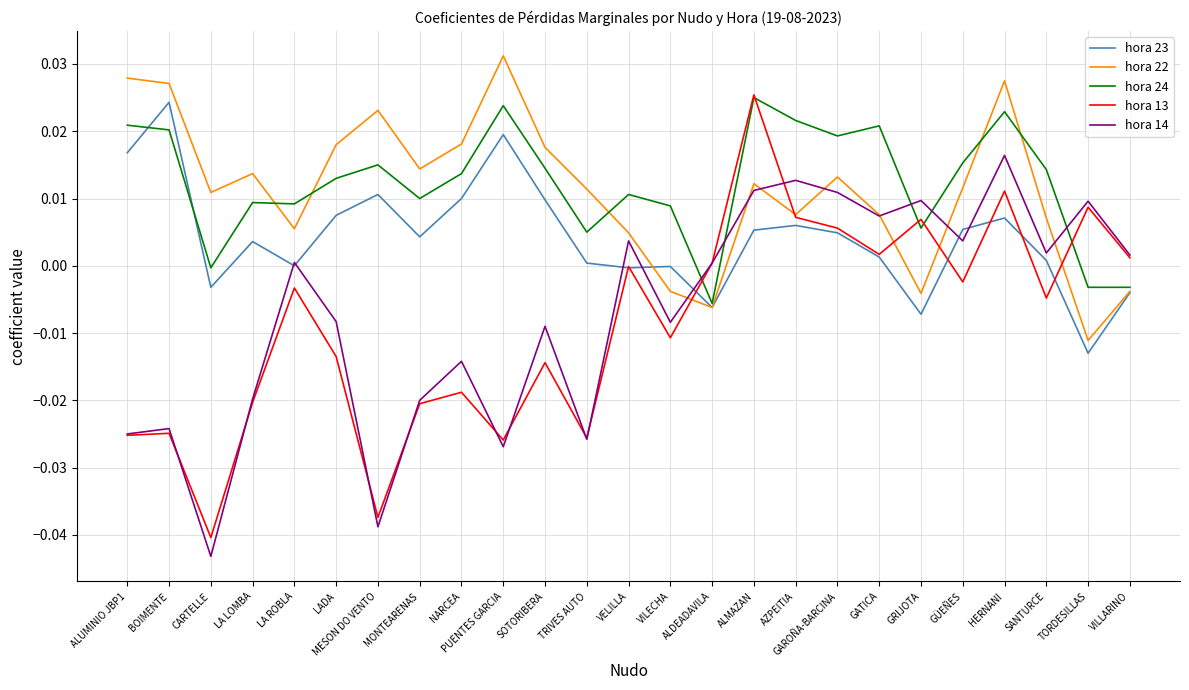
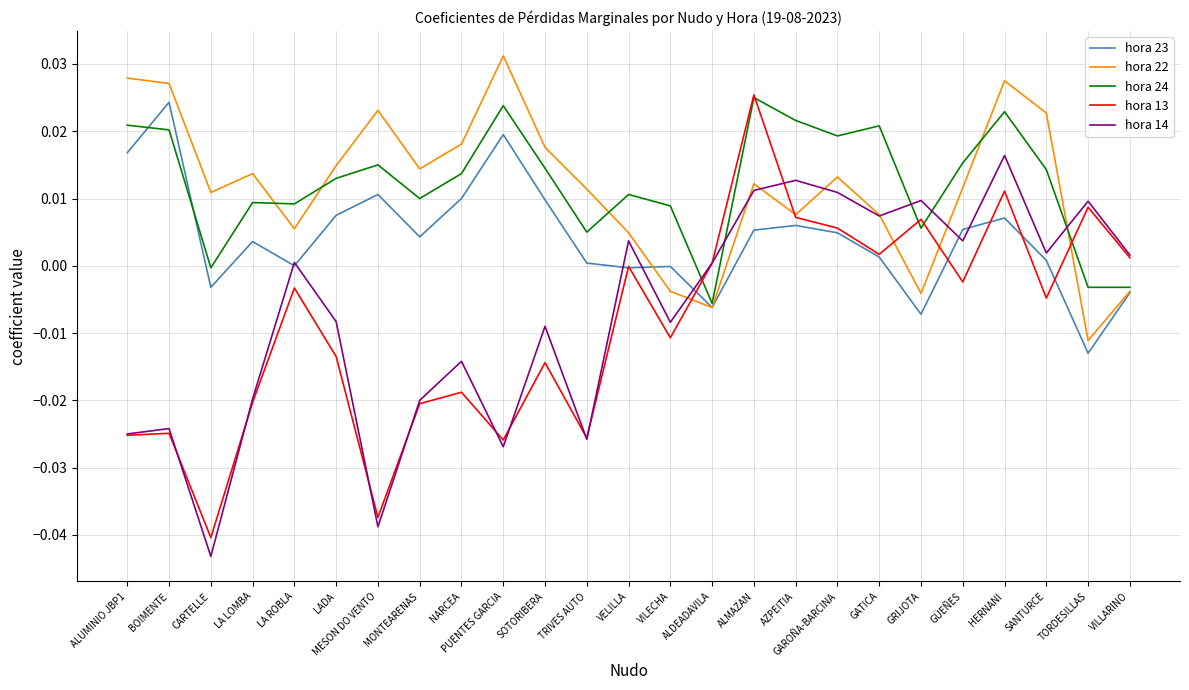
hora 22, LADA: 0.018 -> 0.015
hora 22, SANTURCE: 0.007 -> 0.023
